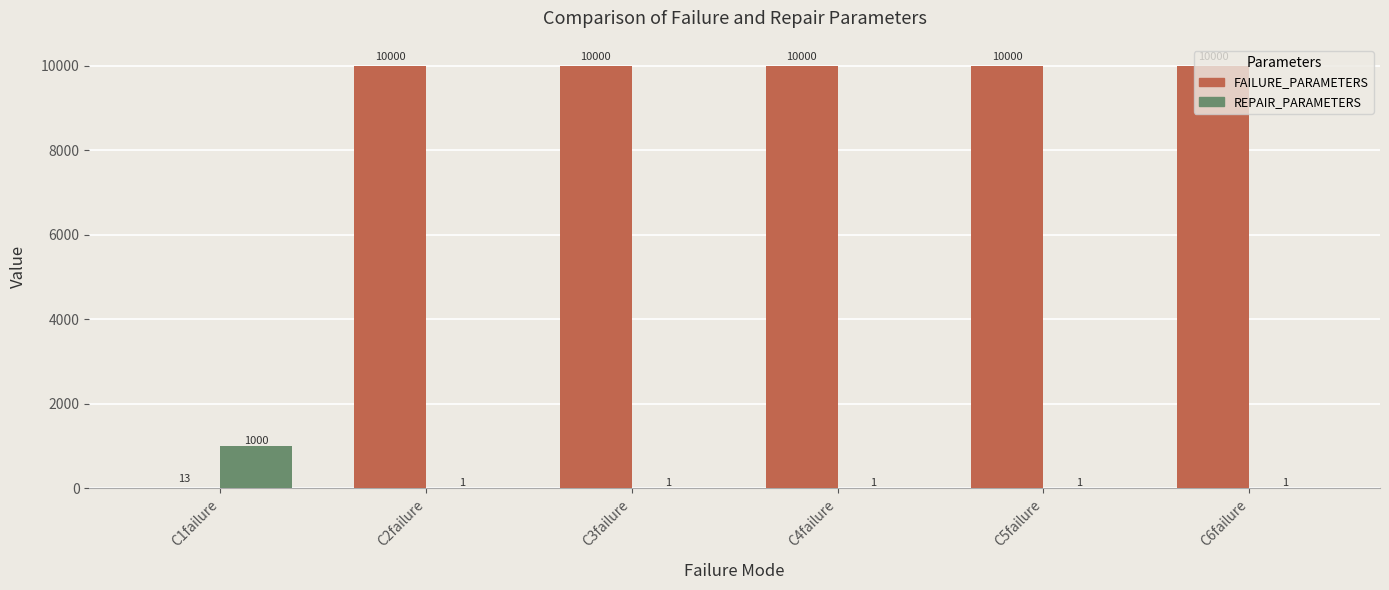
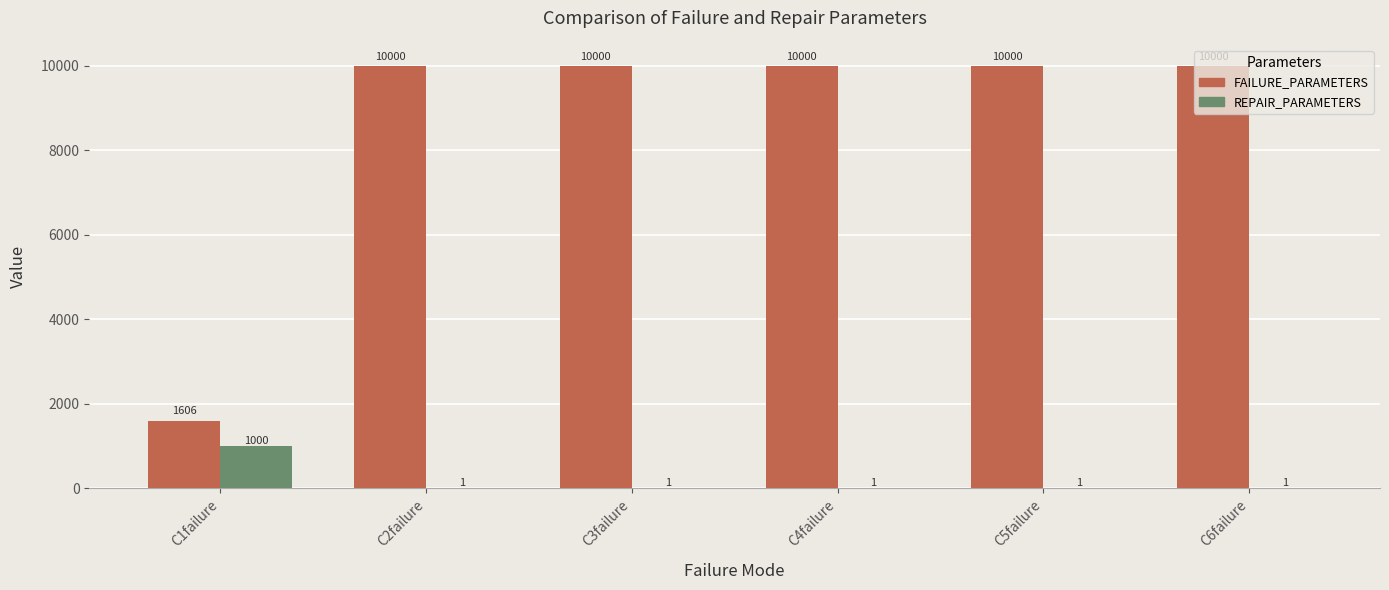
FAILURE_PARAMETERS, C1failure: 13 -> 1606
